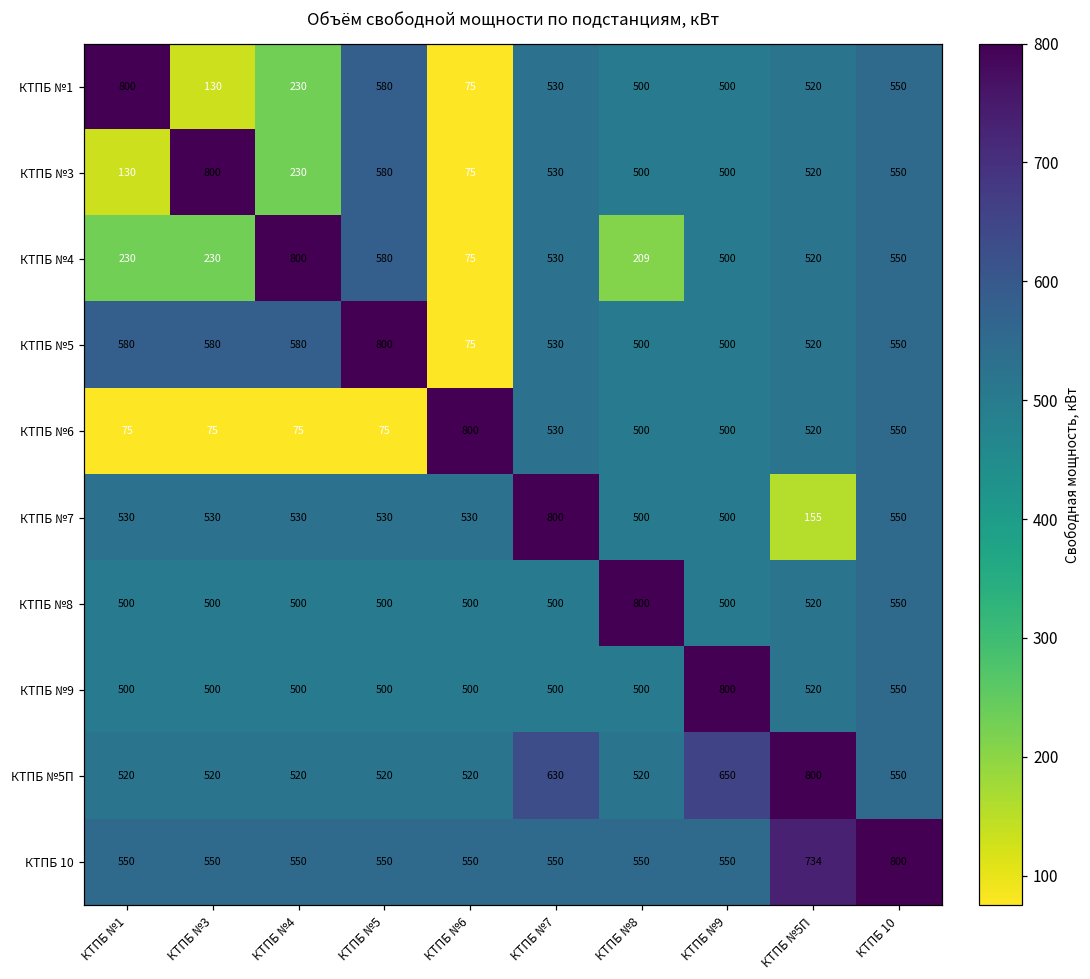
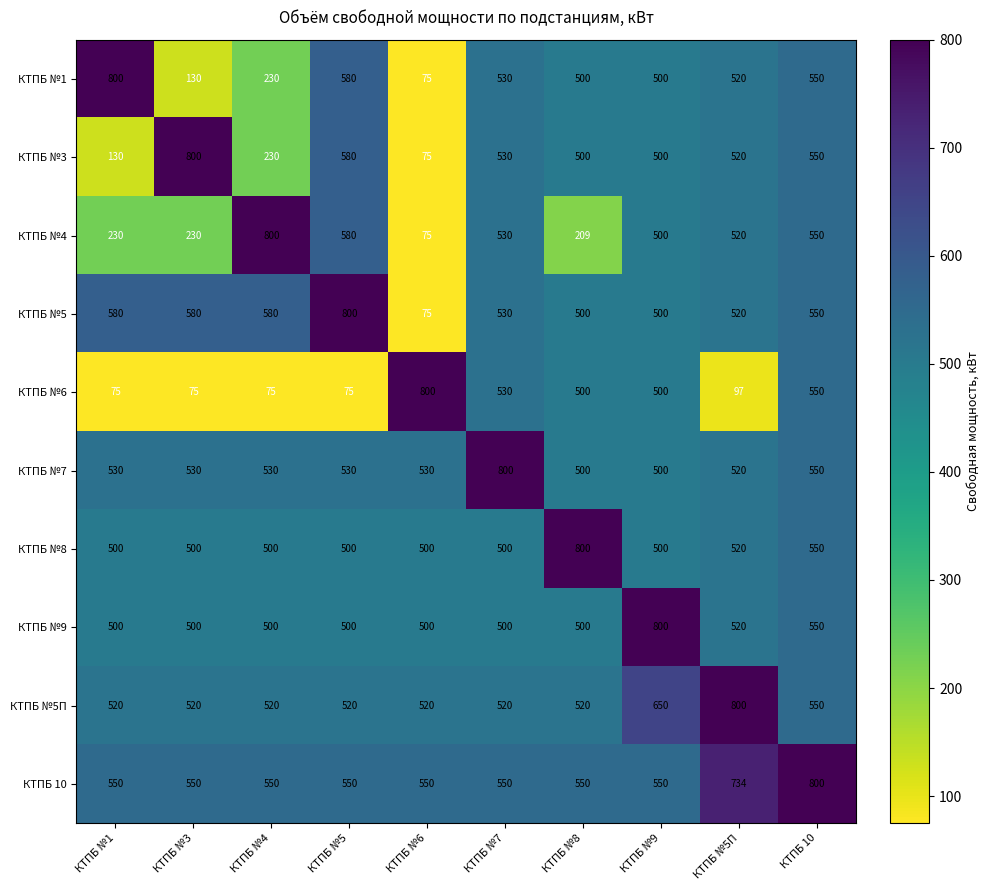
КТПБ №6, КТПБ №5П: 520 -> 97
КТПБ №7, КТПБ №5П: 155 -> 520
КТПБ №5П, КТПБ №7: 630 -> 520
